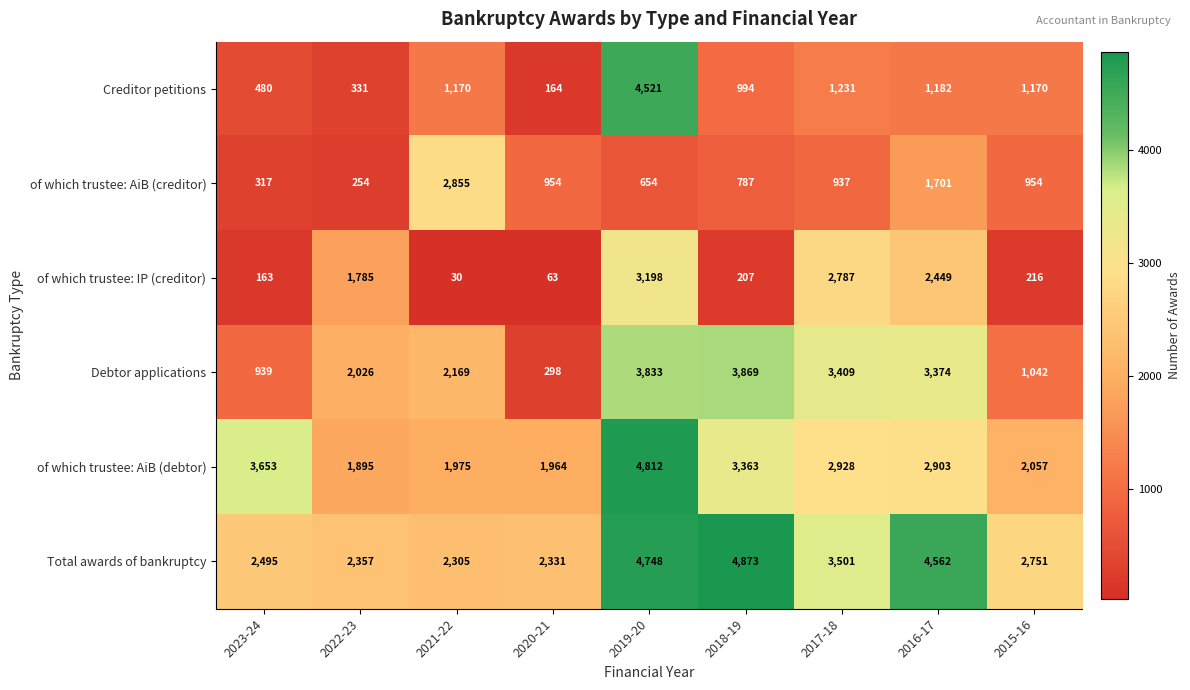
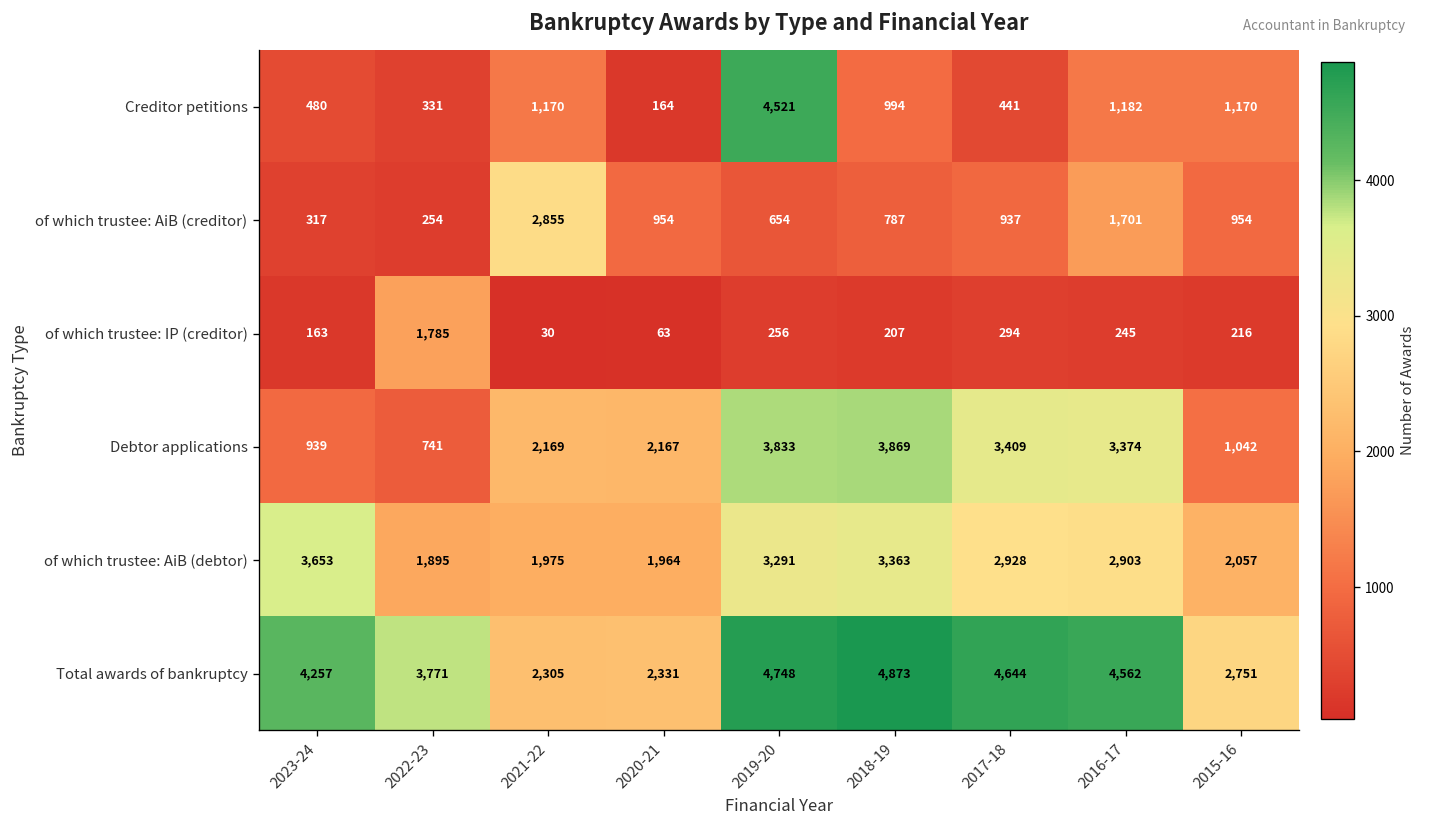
Creditor petitions, 2017-18: 1,231 -> 441
of which trustee: IP (creditor), 2019-20: 3,198 -> 256
of which trustee: IP (creditor), 2017-18: 2,787 -> 294
of which trustee: IP (creditor), 2016-17: 2,449 -> 245
Debtor applications, 2022-23: 2,026 -> 741
Debtor applications, 2020-21: 298 -> 2,167
of which trustee: AiB (debtor), 2019-20: 4,812 -> 3,291
Total awards of bankruptcy, 2023-24: 2,495 -> 4,257
Total awards of bankruptcy, 2022-23: 2,357 -> 3,771
Total awards of bankruptcy, 2017-18: 3,501 -> 4,644
